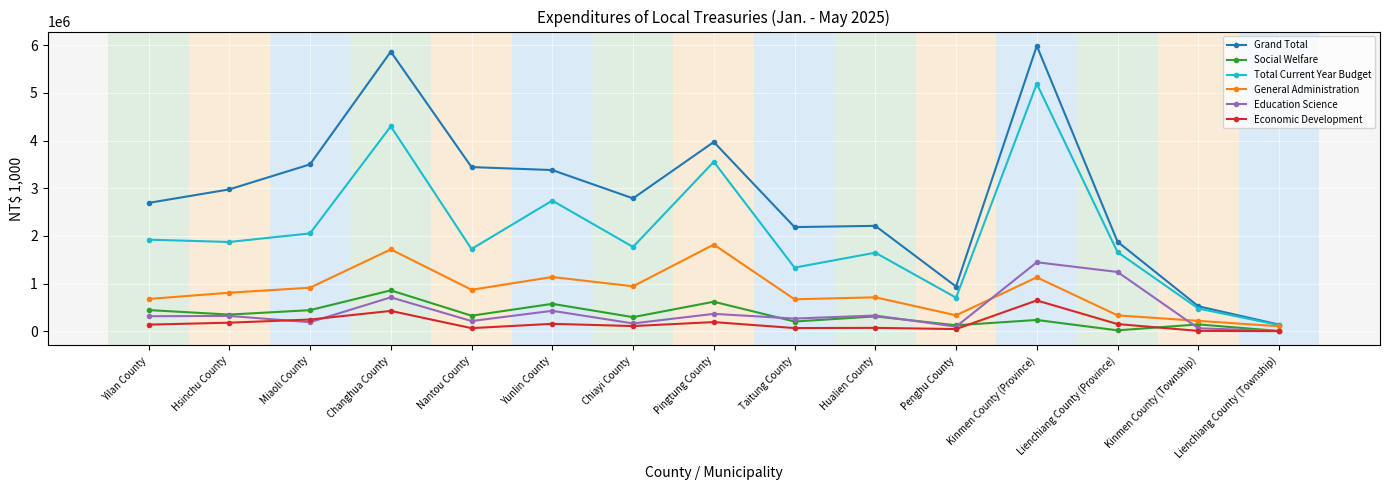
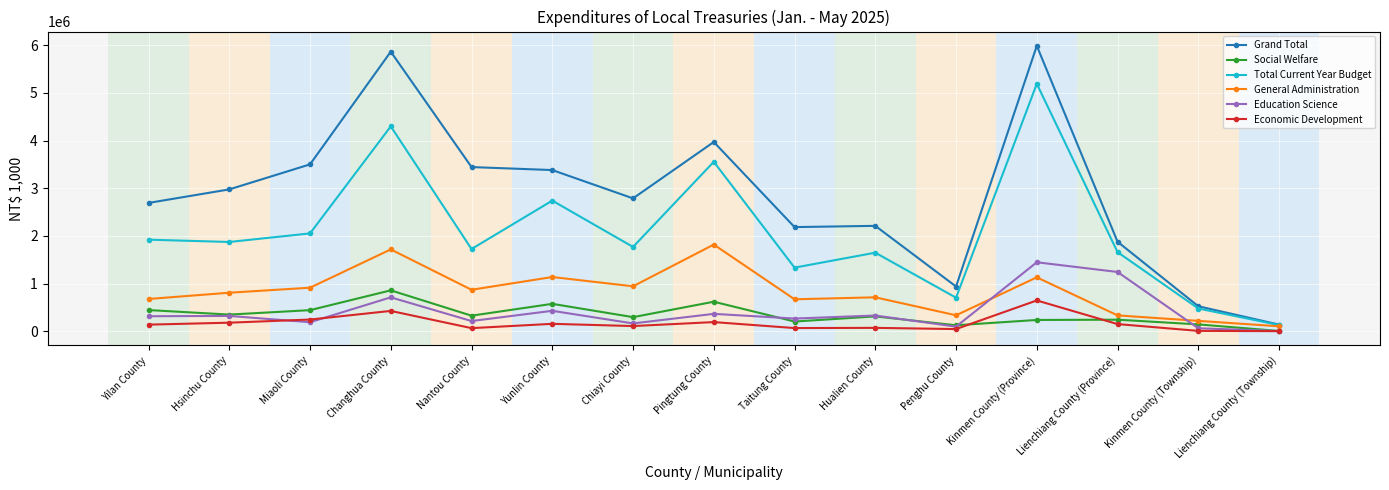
Social Welfare, Lienchiang County (Province): 0 -> 200000
